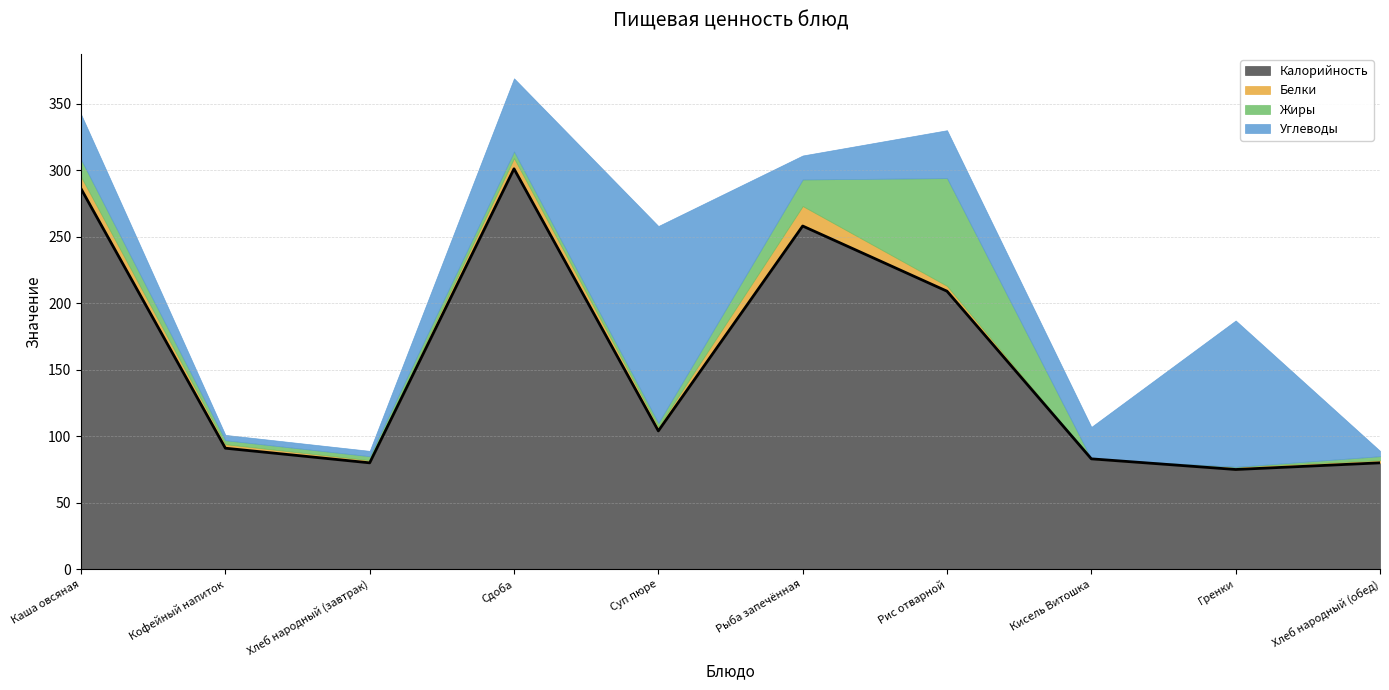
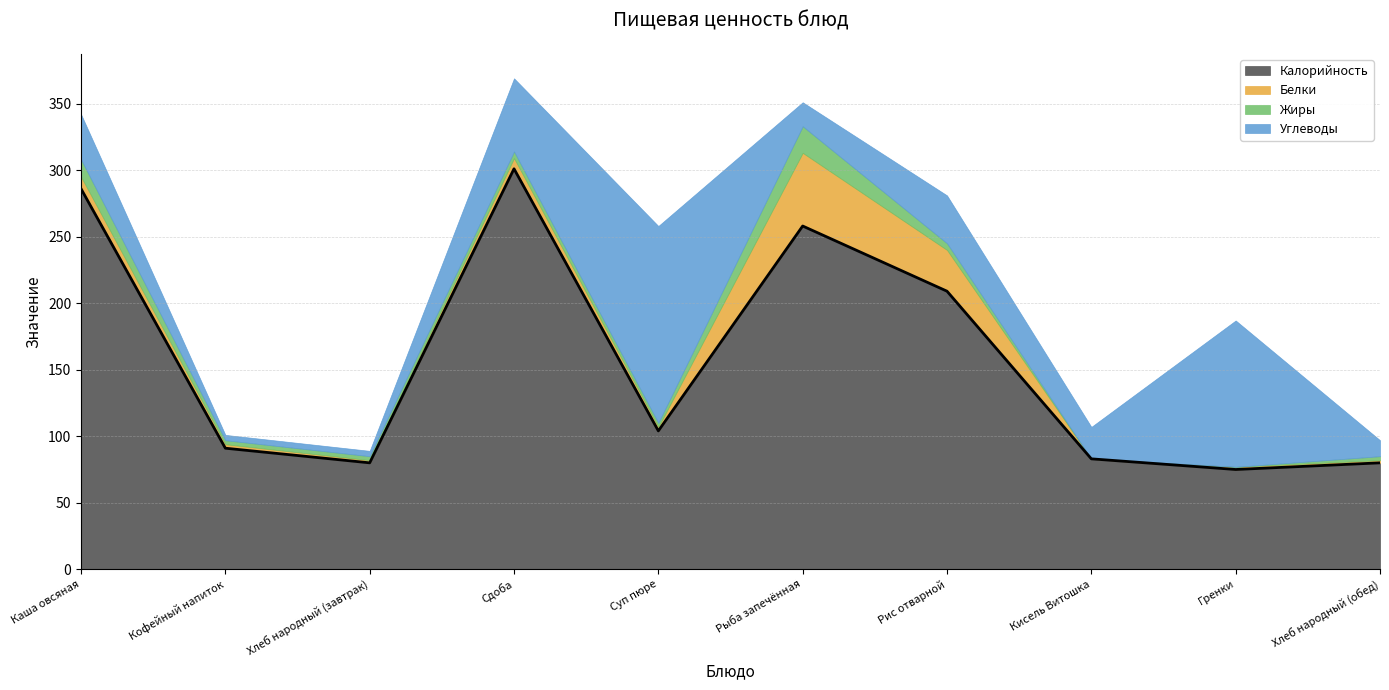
Белки, Рыба запечённая: 15 -> 55
Белки, Рис отварной: 4 -> 31
Жиры, Рис отварной: 81 -> 5
Углеводы, Хлеб народный (обед): 4 -> 12
